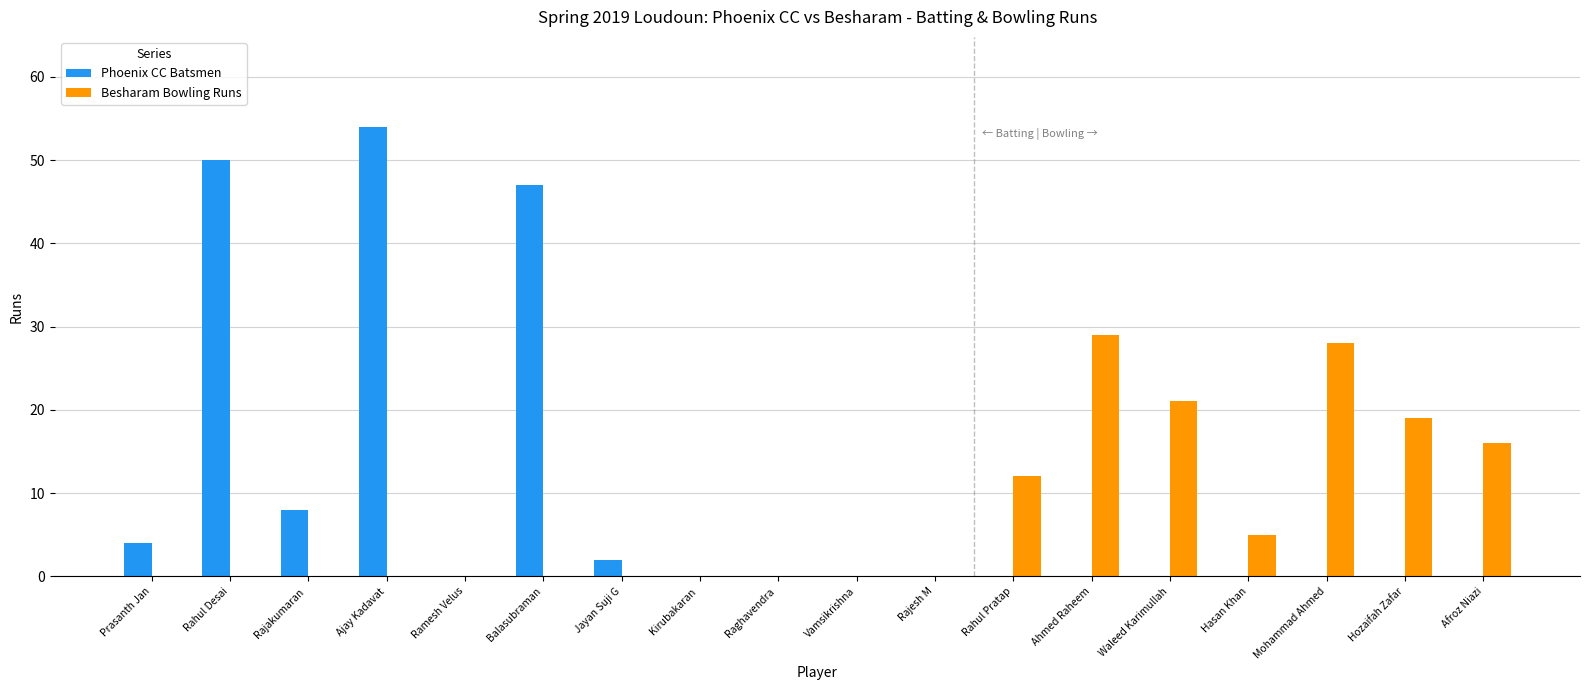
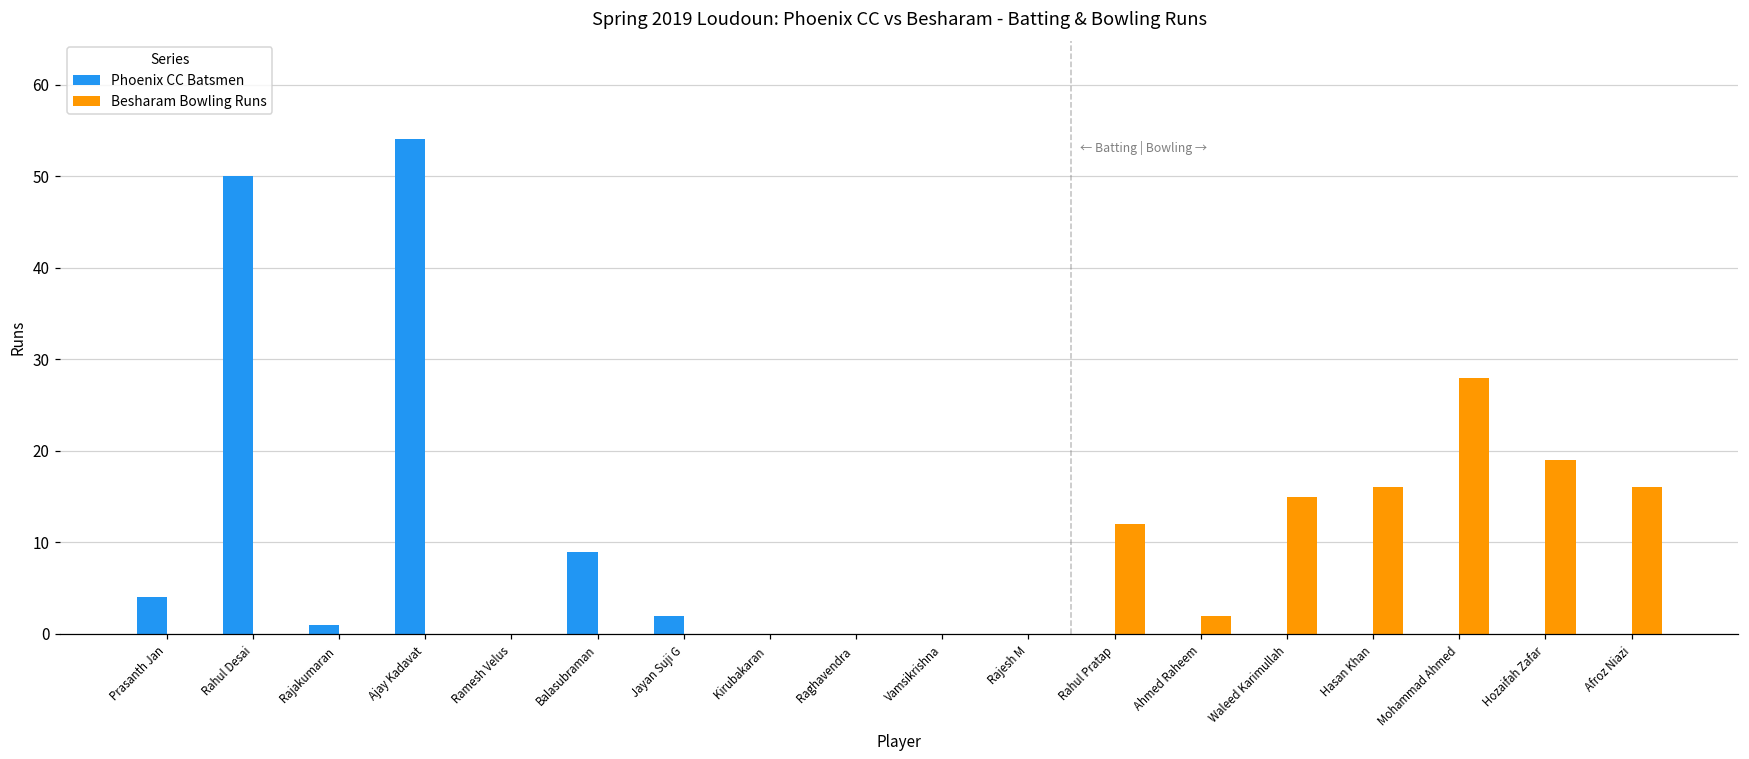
Phoenix CC Batsmen, Rajakumaran: 8 -> 1
Phoenix CC Batsmen, Balasubraman: 47 -> 9
Besharam Bowling Runs, Ahmed Raheem: 29 -> 2
Besharam Bowling Runs, Waleed Karimullah: 21 -> 15
Besharam Bowling Runs, Hasan Khan: 5 -> 16
